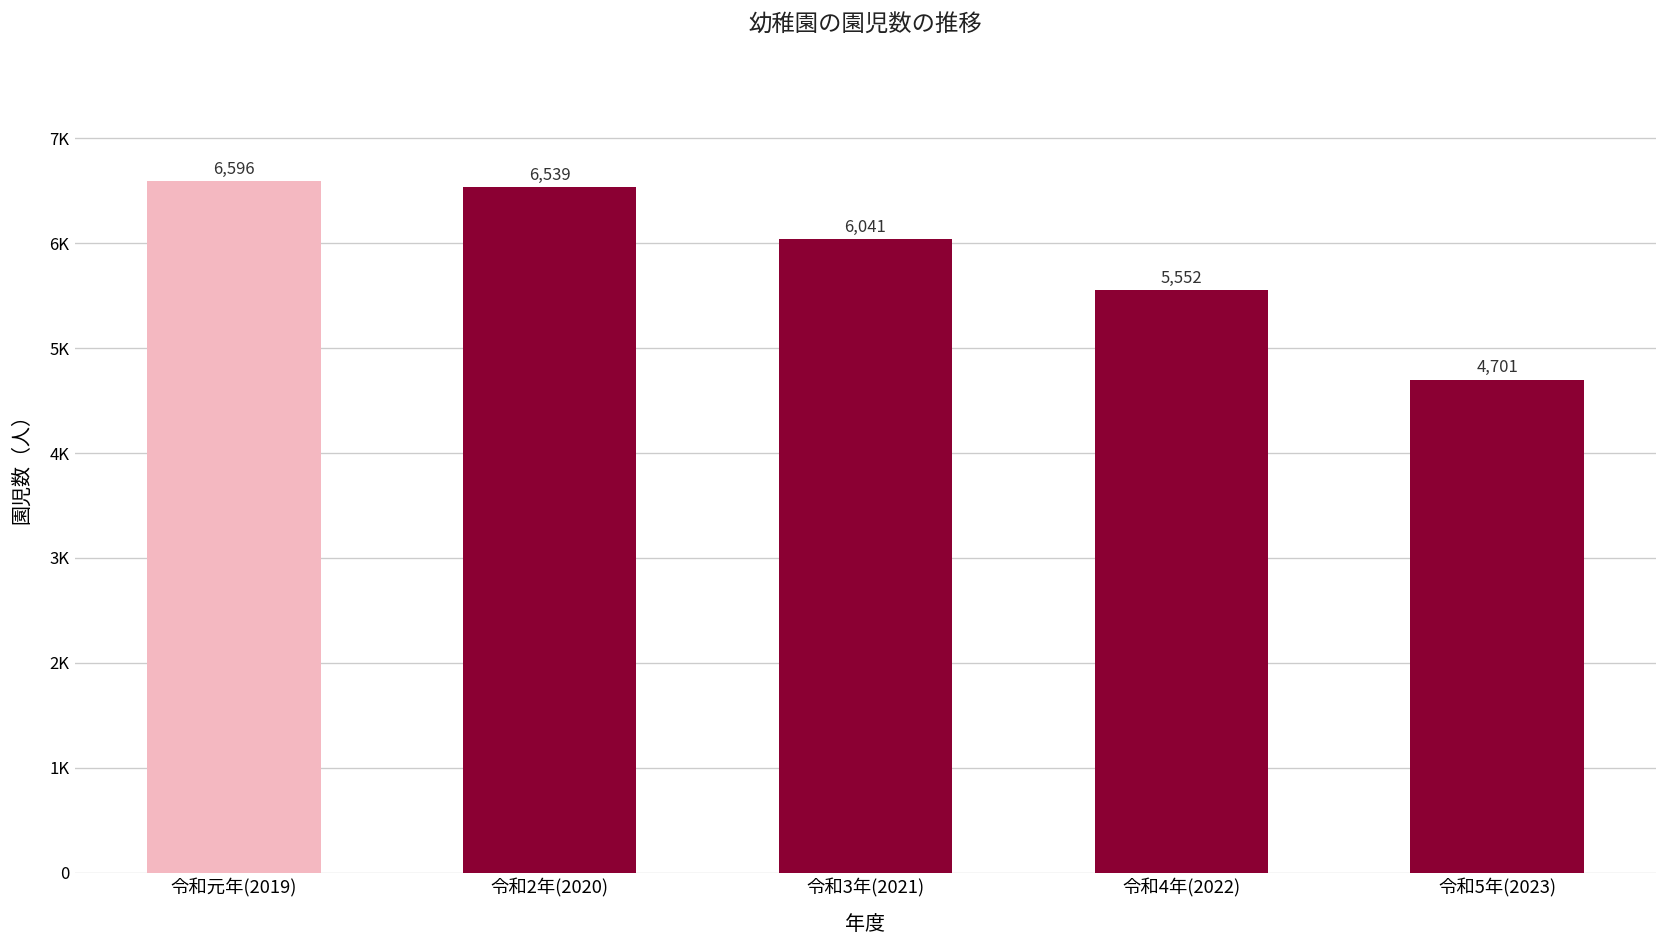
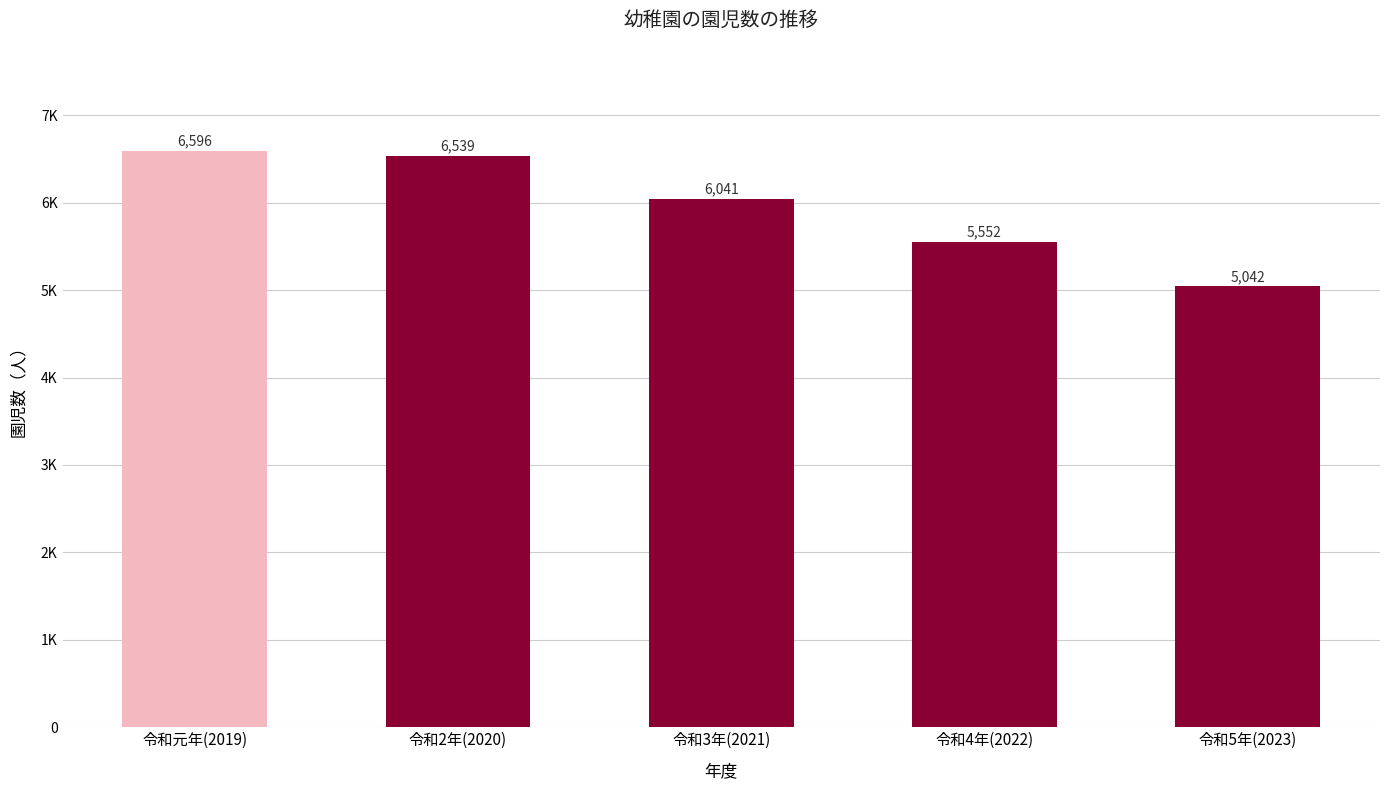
令和5年(2023): 4,701 -> 5,042
